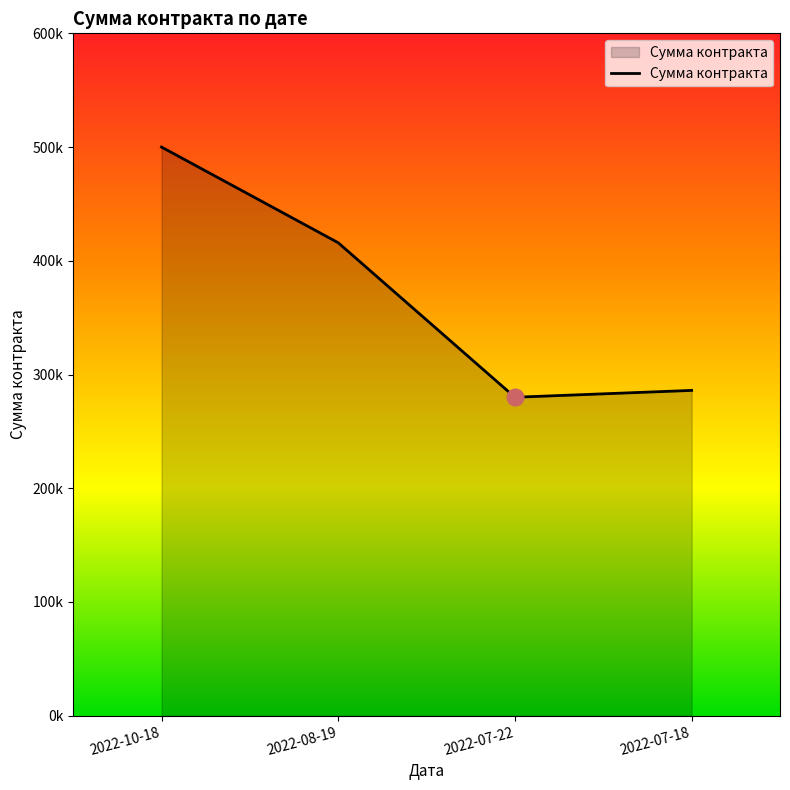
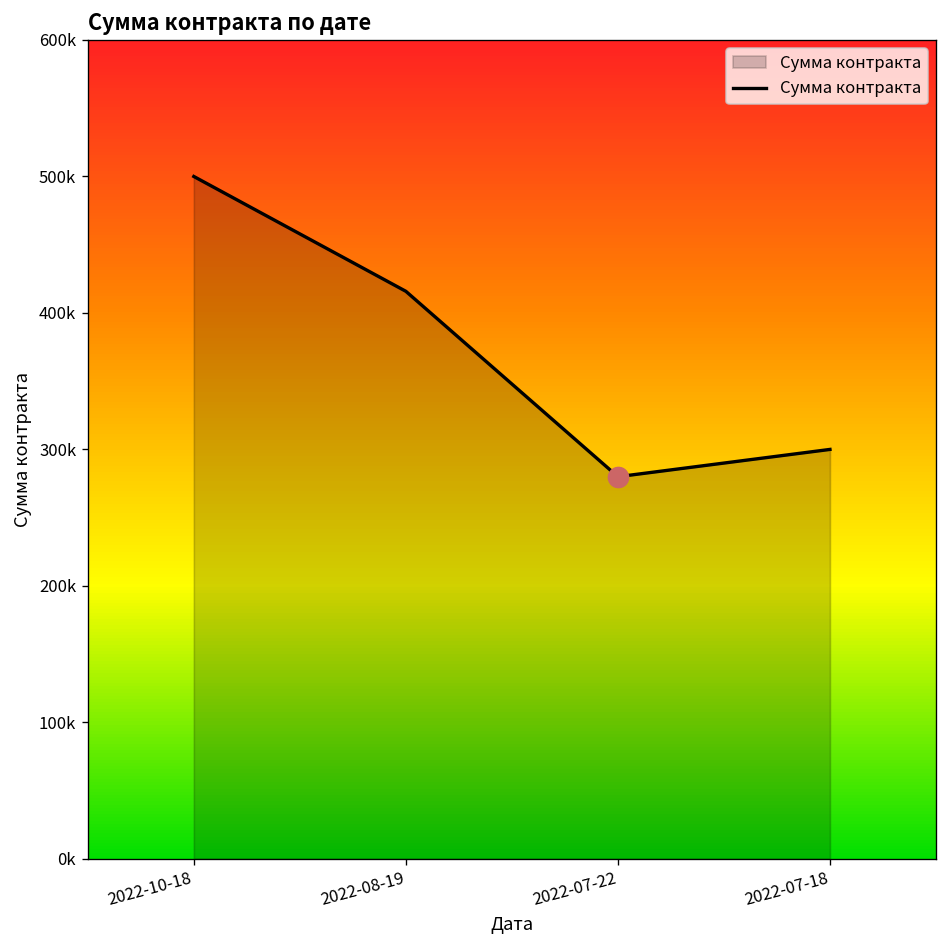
Сумма контракта, 2022-07-18: 286000 -> 300000
